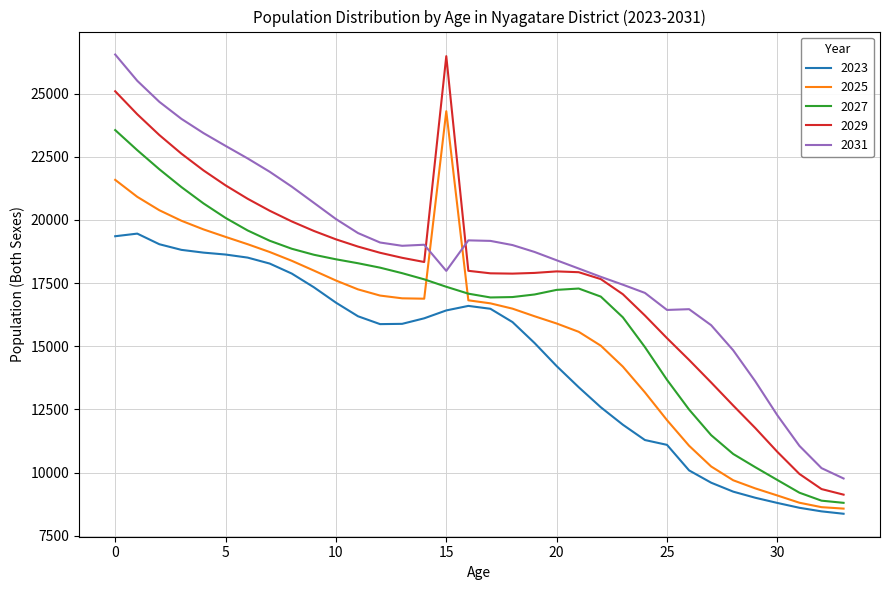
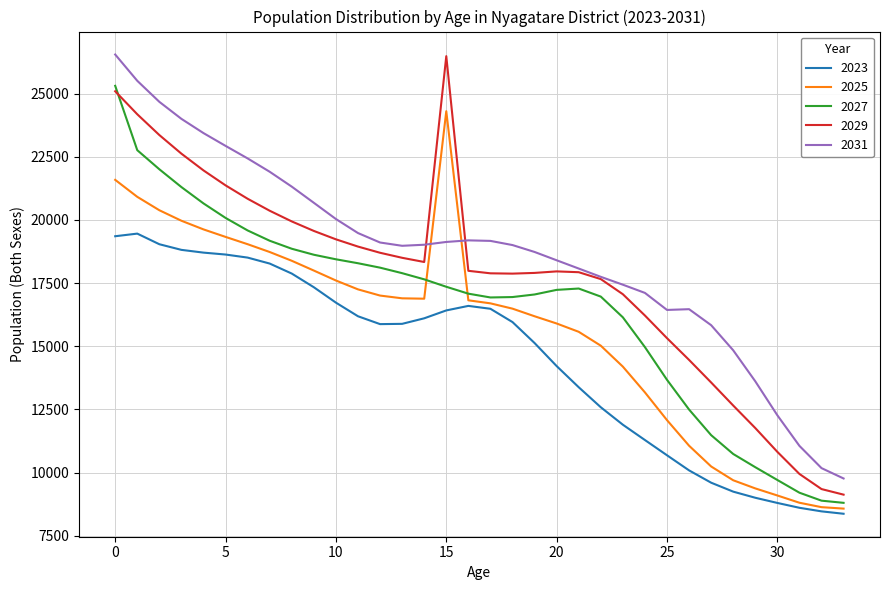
2027, 0: 23600 -> 25300
2031, 15: 18000 -> 19100
2023, 25: 11100 -> 10700
